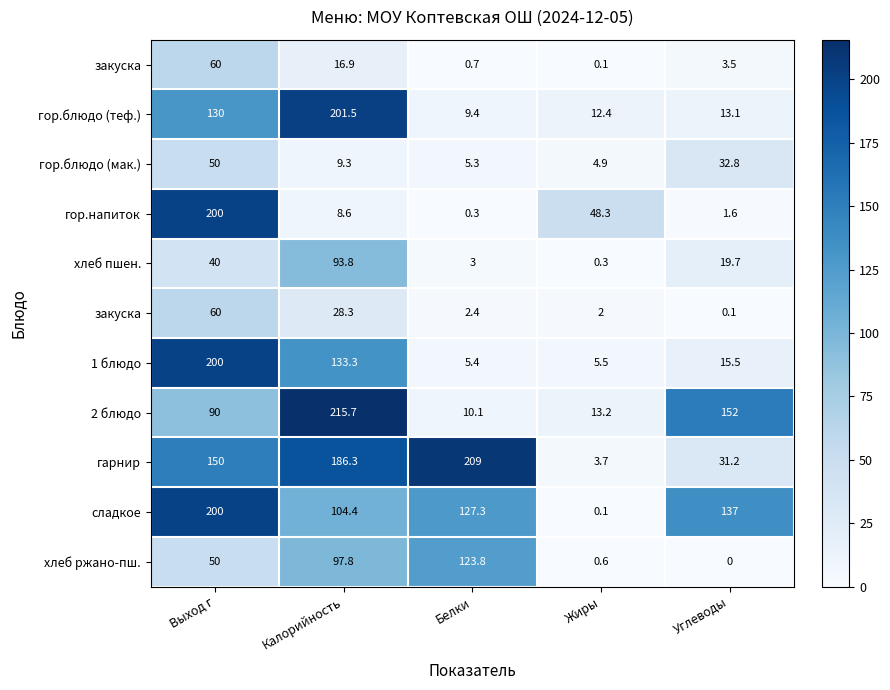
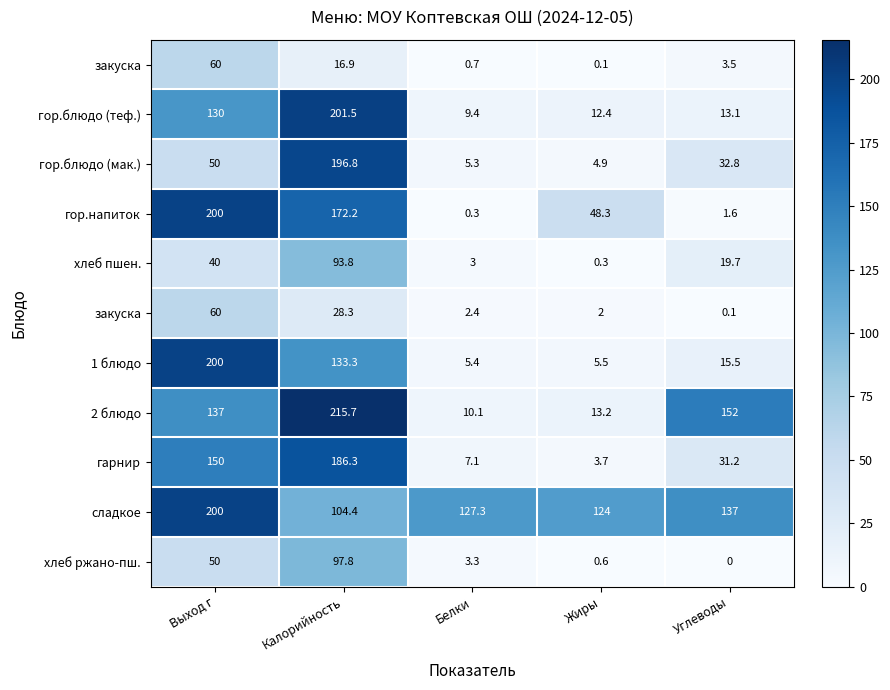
гор.блюдо (мак.), Калорийность: 9.3 -> 196.8
гор.напиток, Калорийность: 8.6 -> 172.2
2 блюдо, Выход г: 90 -> 137
гарнир, Белки: 209 -> 7.1
сладкое, Жиры: 0.1 -> 124
хлеб ржано-пш., Белки: 123.8 -> 3.3
